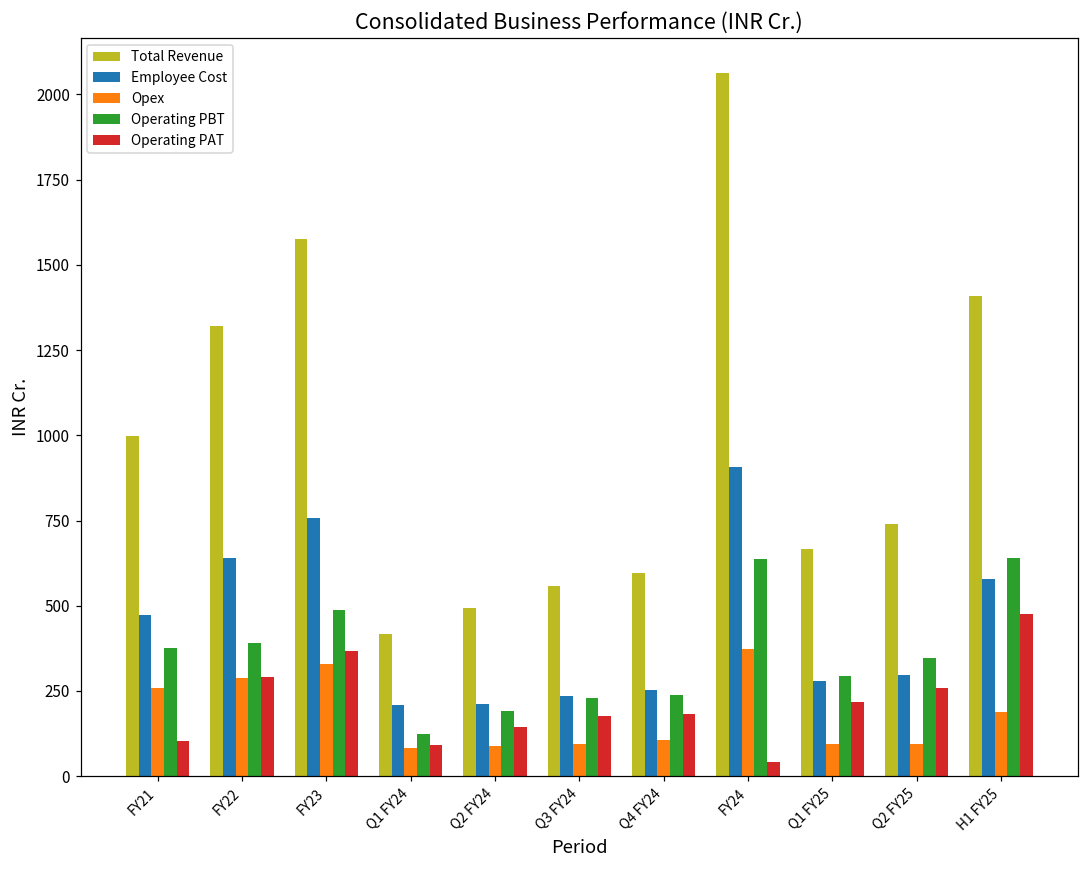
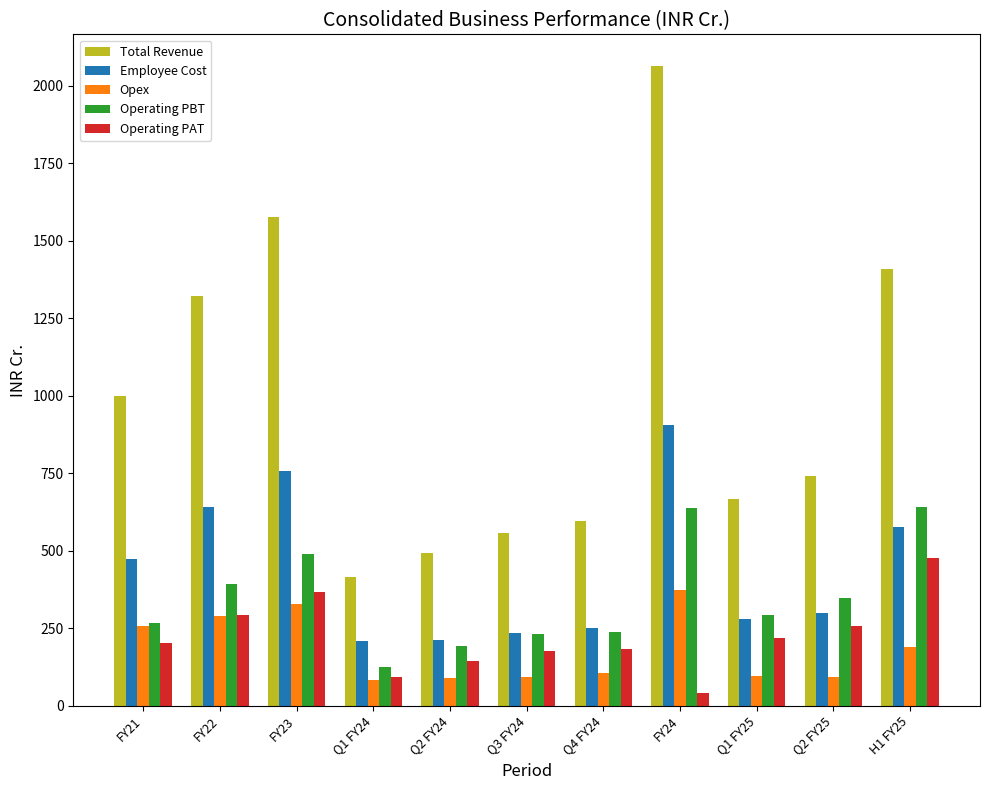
Operating PBT, FY21: 380 -> 270
Operating PAT, FY21: 100 -> 200
